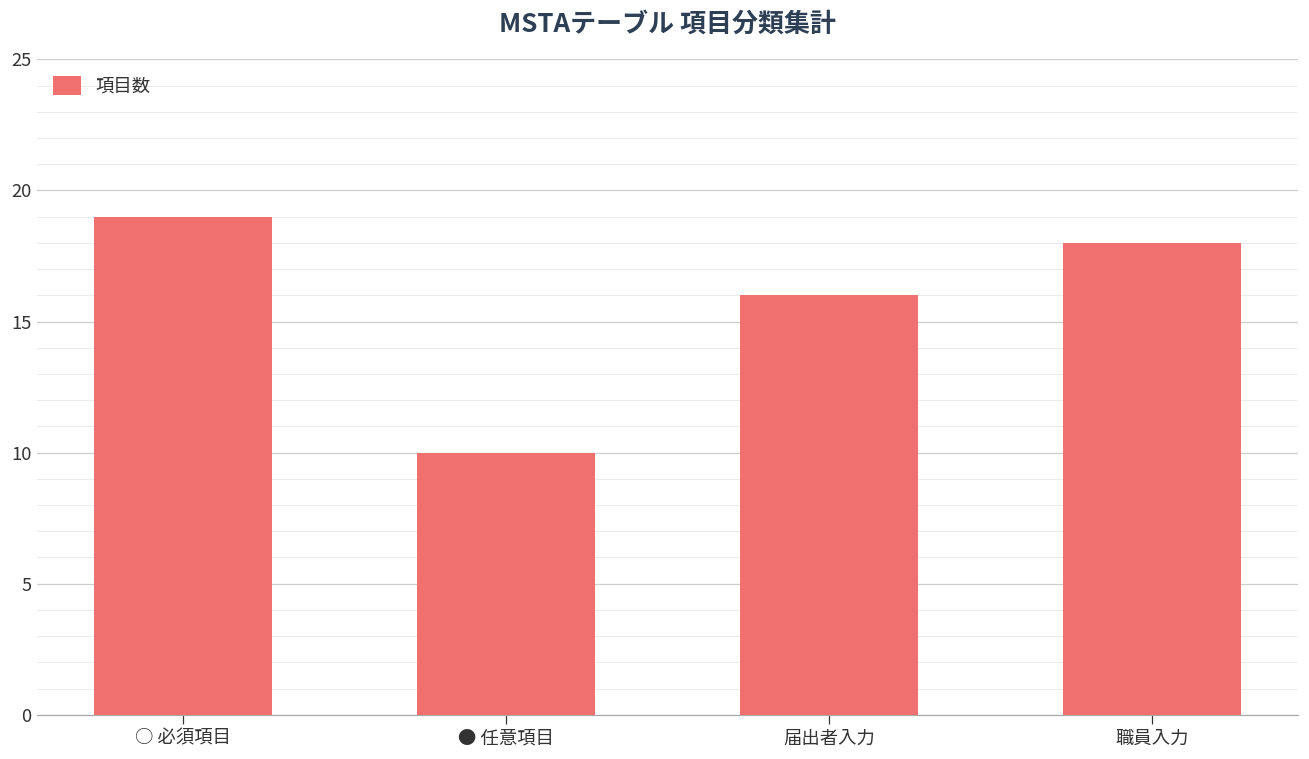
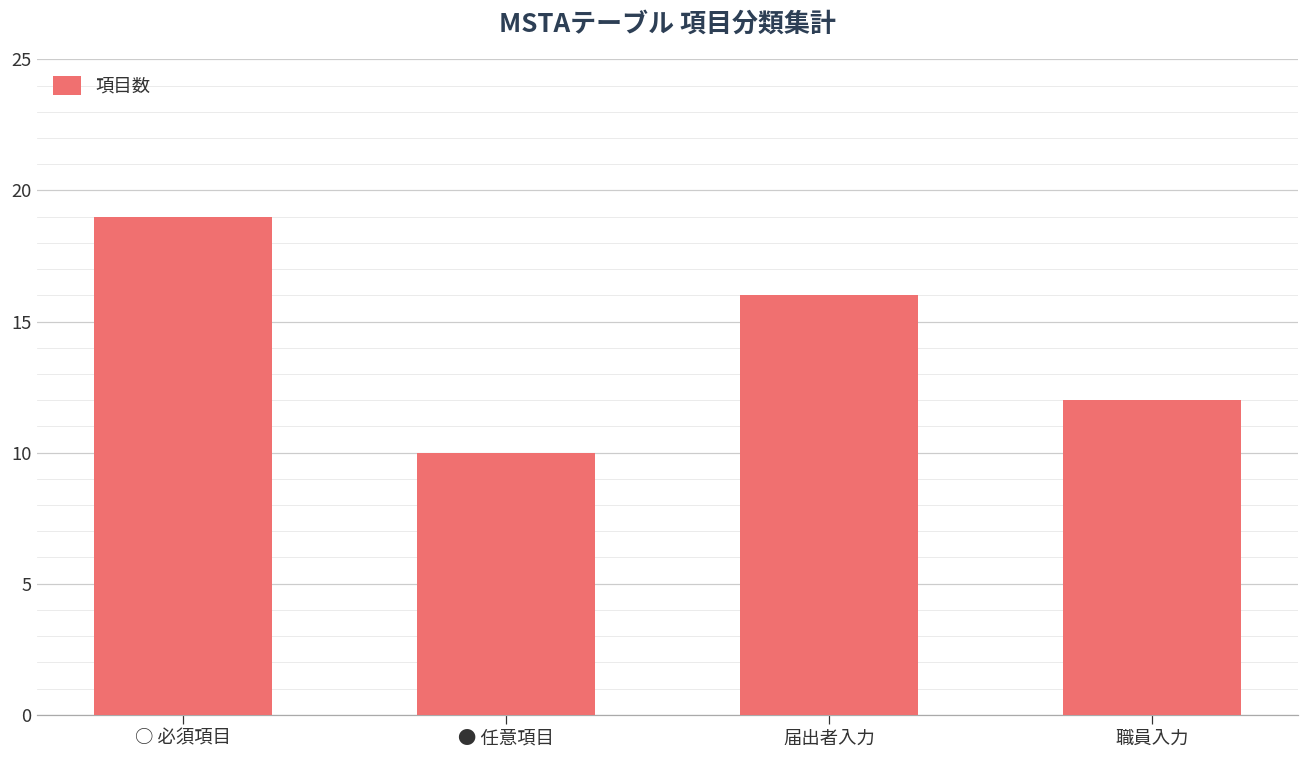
職員入力: 18 -> 12
